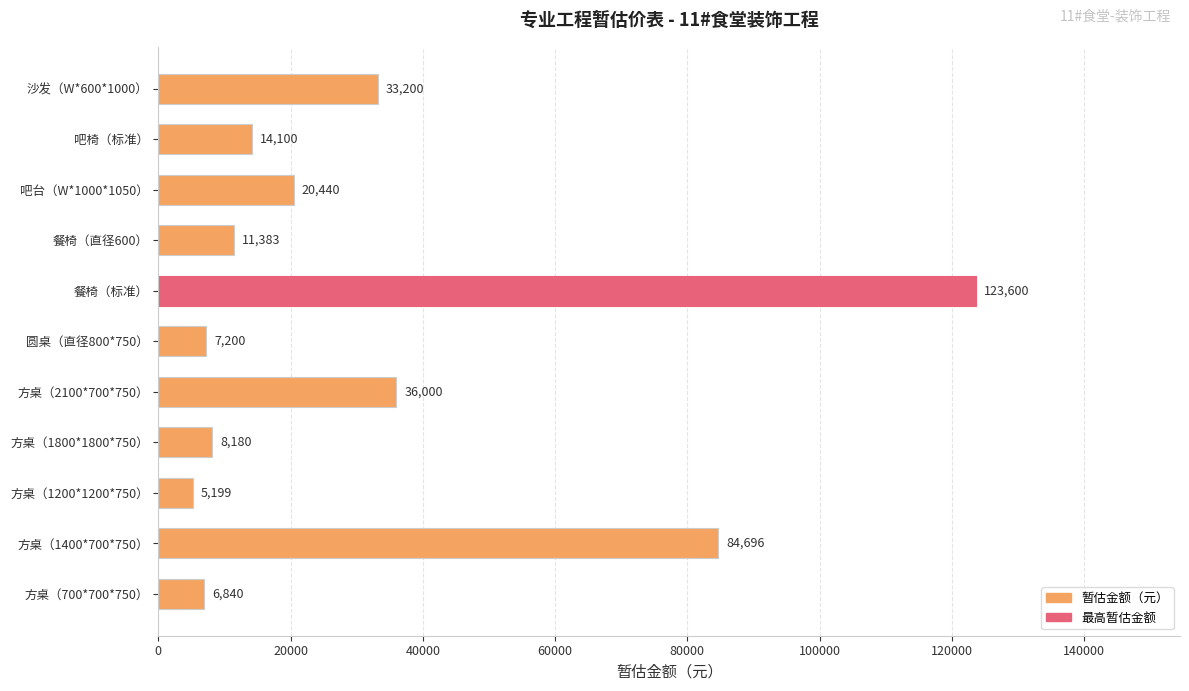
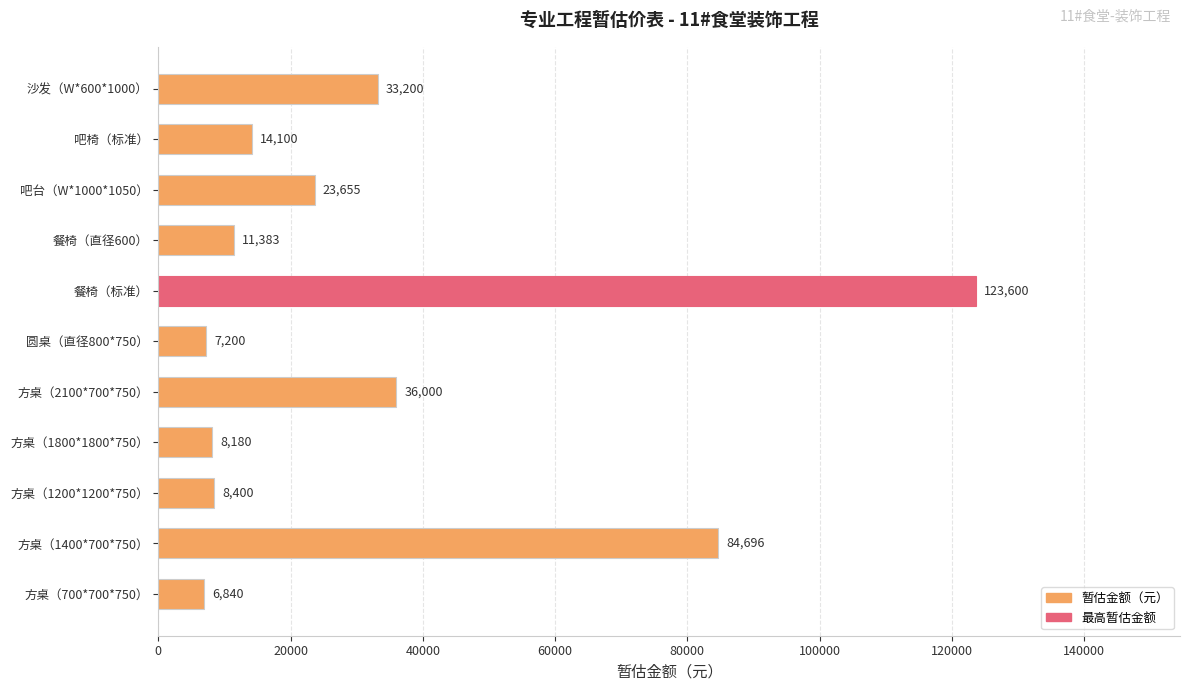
吧台（W*1000*1050）: 20,440 -> 23,655
方桌（1200*1200*750）: 5,199 -> 8,400
